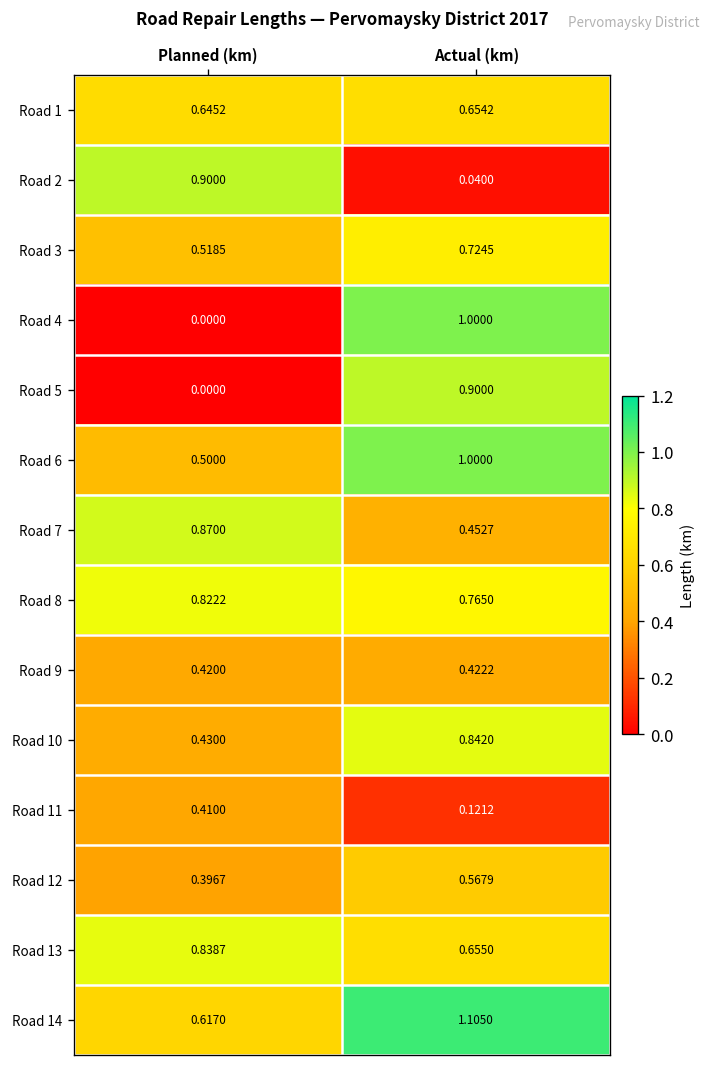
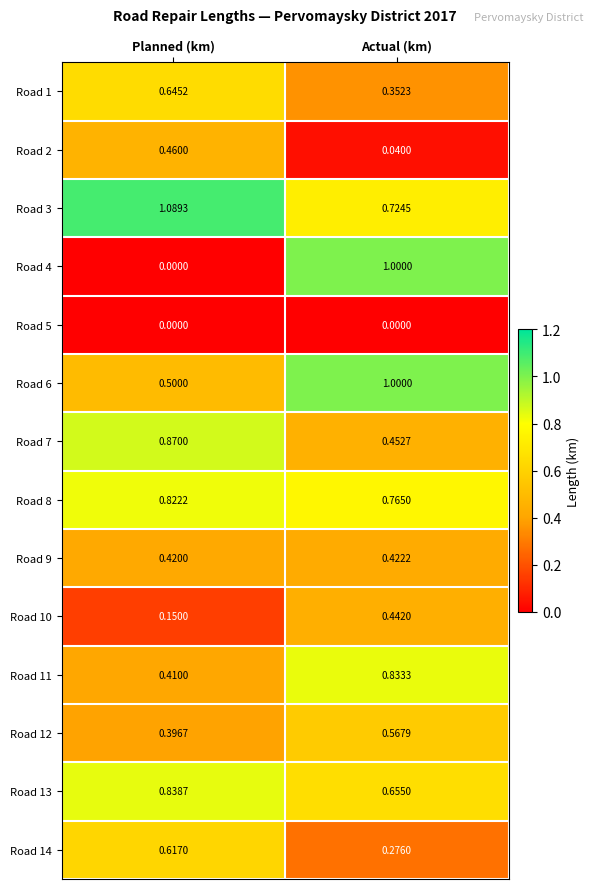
Road 1, Actual (km): 0.6542 -> 0.3523
Road 2, Planned (km): 0.9000 -> 0.4600
Road 3, Planned (km): 0.5185 -> 1.0893
Road 5, Actual (km): 0.9000 -> 0.0000
Road 10, Planned (km): 0.4300 -> 0.1500
Road 10, Actual (km): 0.8420 -> 0.4420
Road 11, Actual (km): 0.1212 -> 0.8333
Road 14, Actual (km): 1.1050 -> 0.2760
